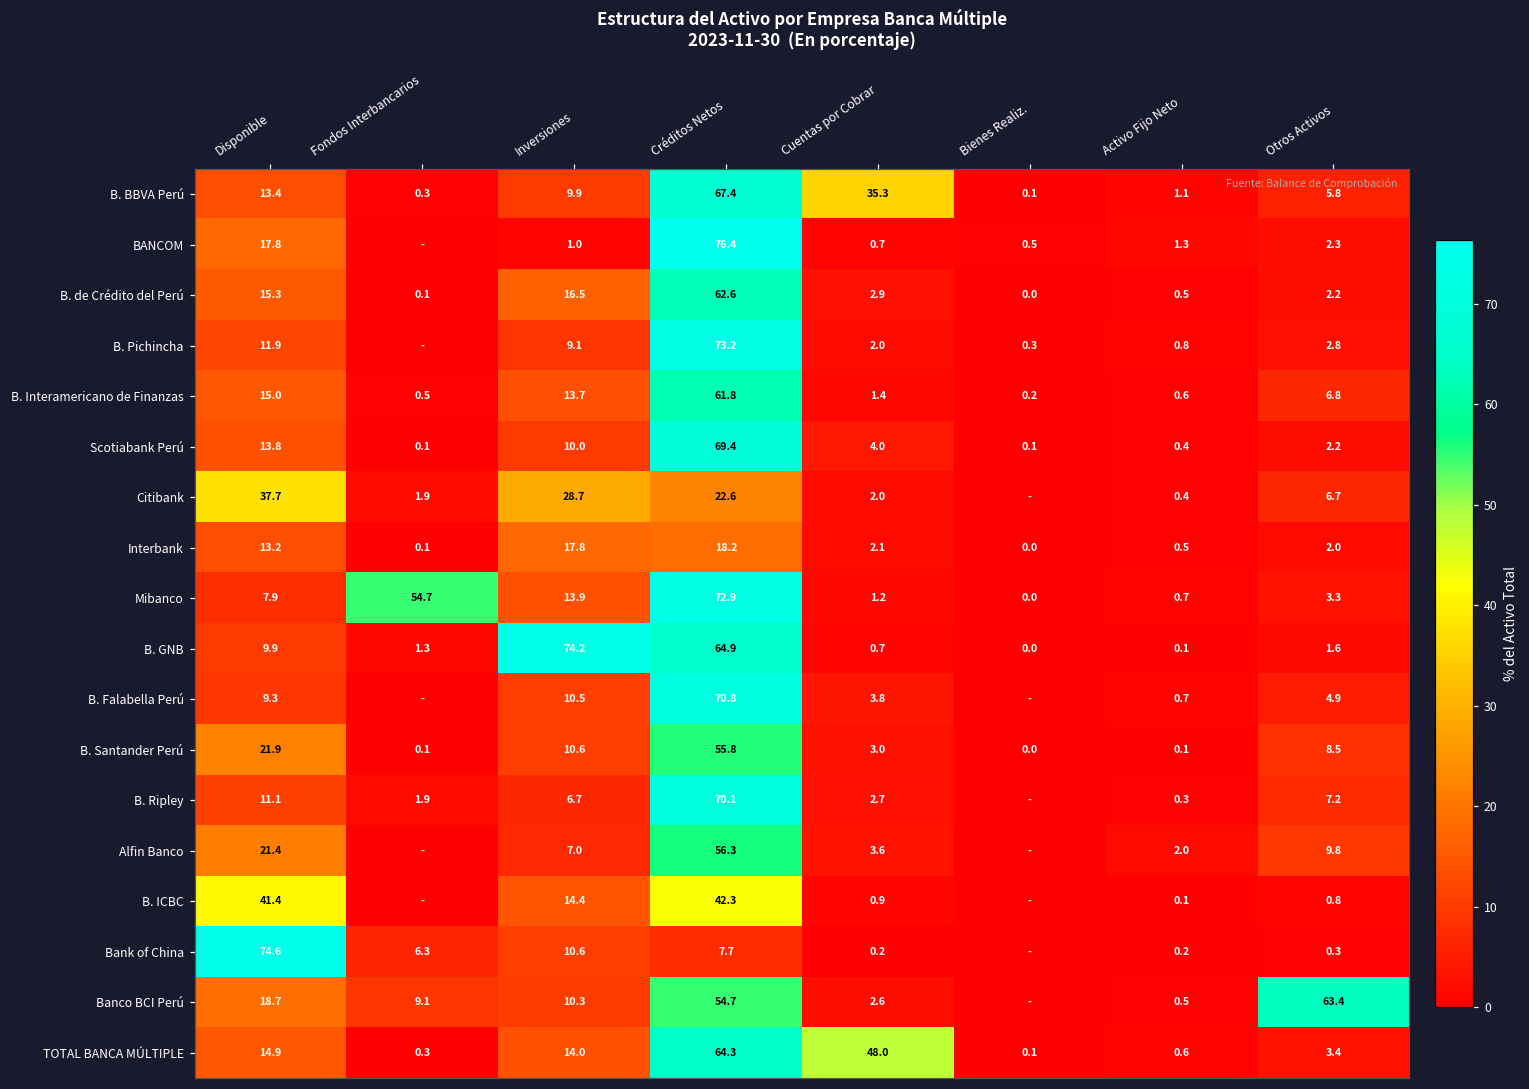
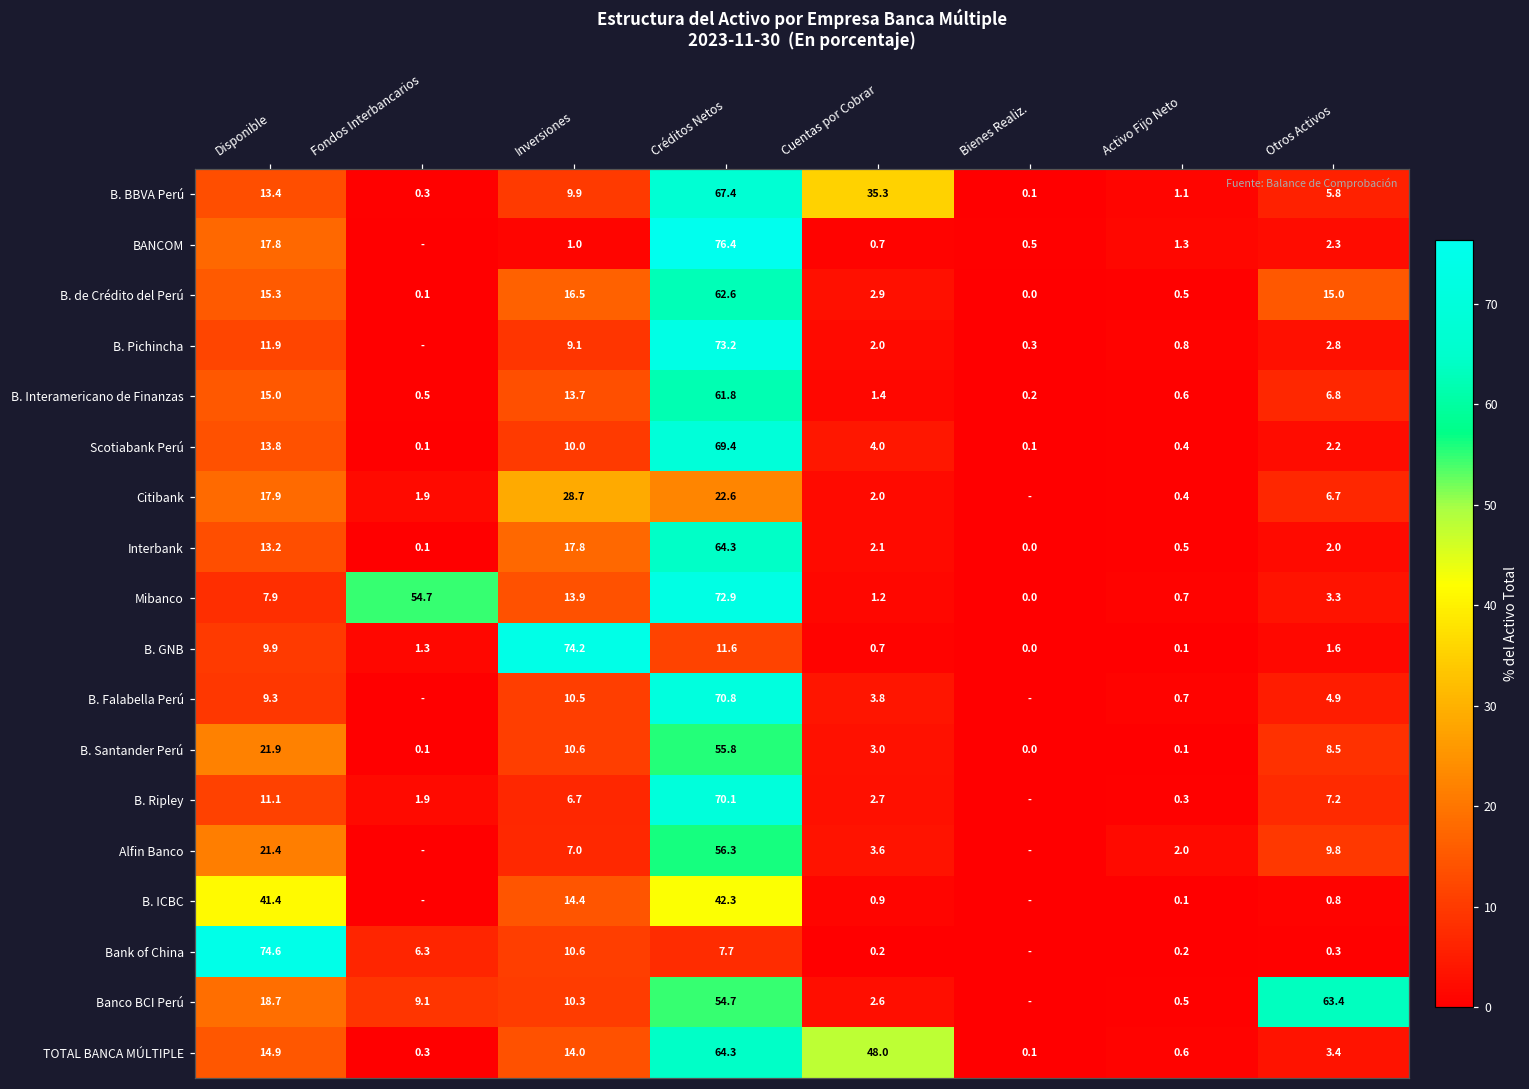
B. de Crédito del Perú, Otros Activos: 2.2 -> 15.0
Citibank, Disponible: 37.7 -> 17.9
Interbank, Créditos Netos: 18.2 -> 64.3
B. GNB, Créditos Netos: 64.9 -> 11.6
